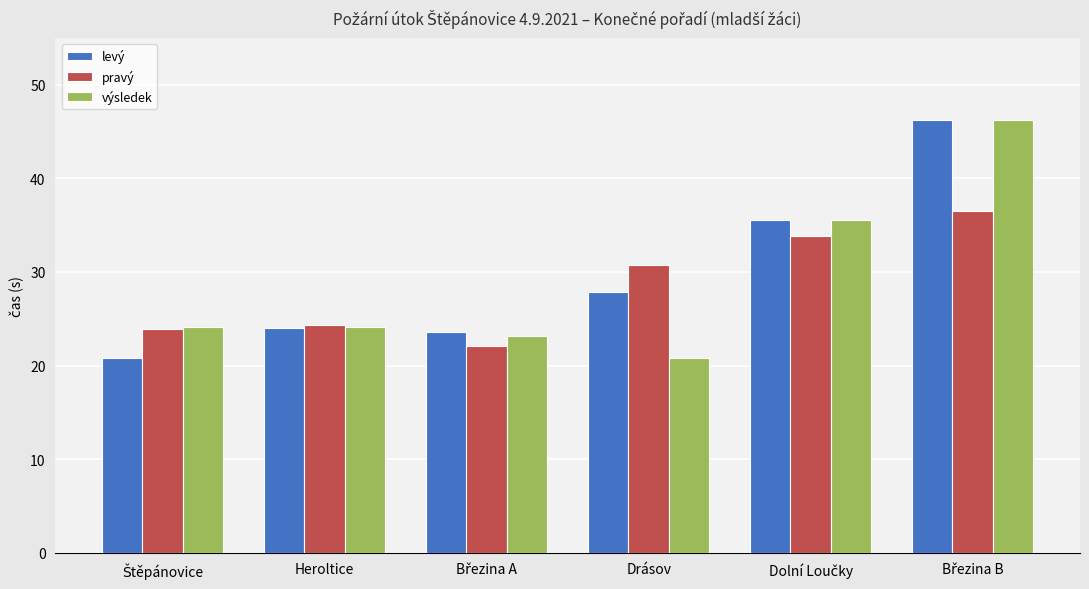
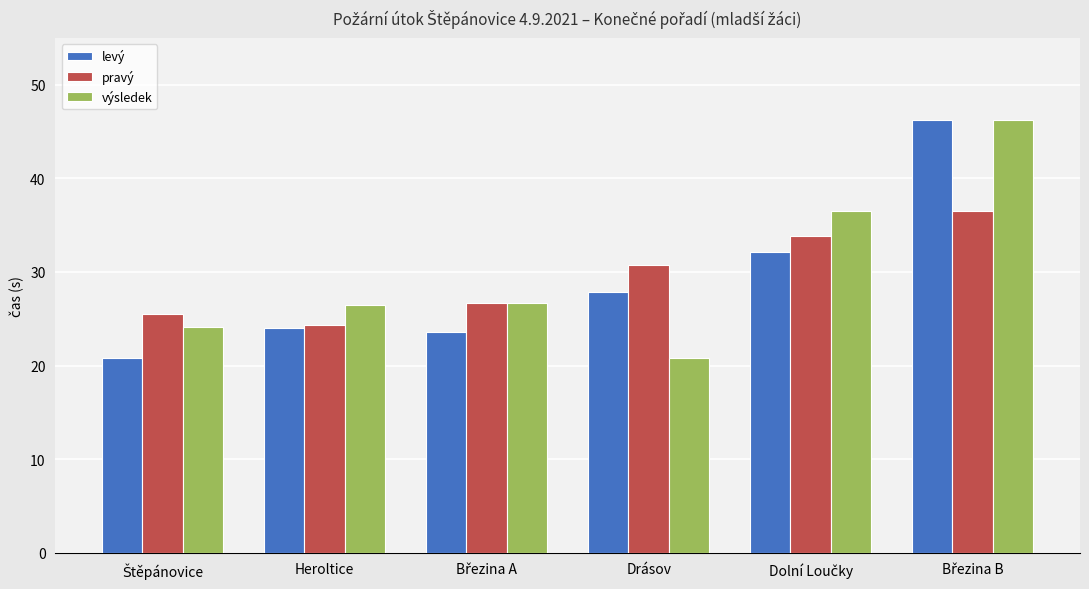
pravý, Štěpánovice: 24 -> 25
výsledek, Heroltice: 24 -> 26
pravý, Březina A: 22 -> 27
výsledek, Březina A: 23 -> 27
levý, Dolní Loučky: 36 -> 32
výsledek, Dolní Loučky: 35.5 -> 36.5
